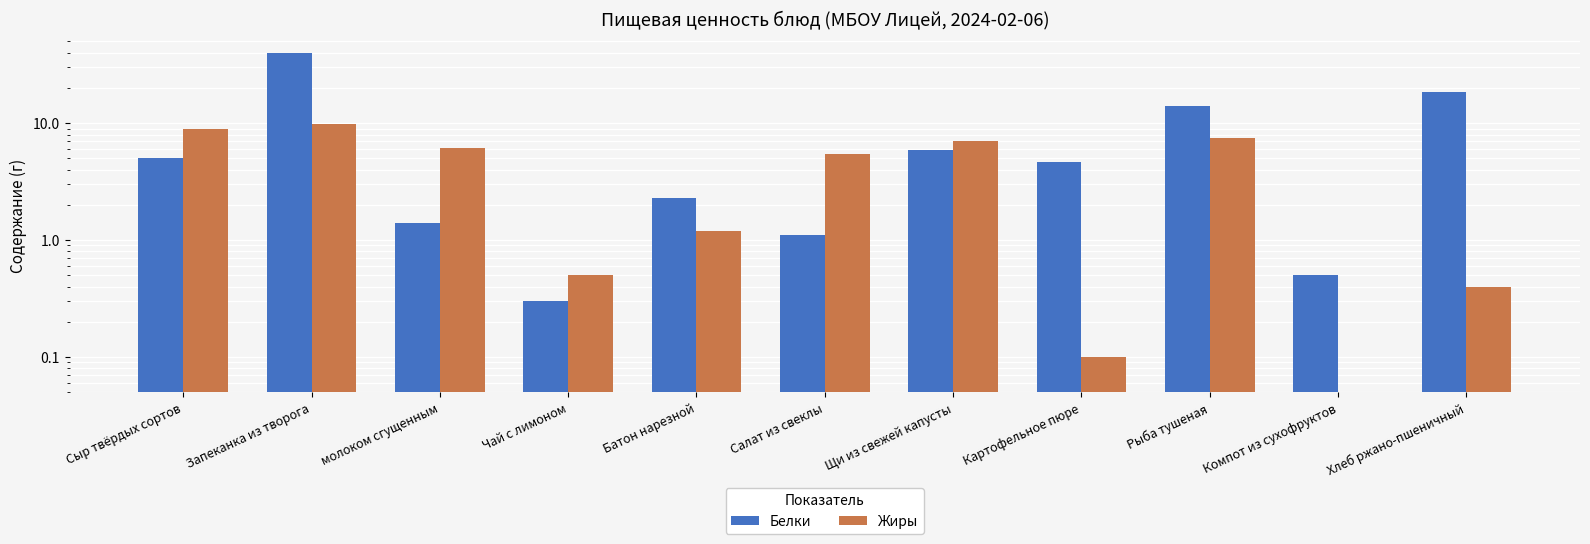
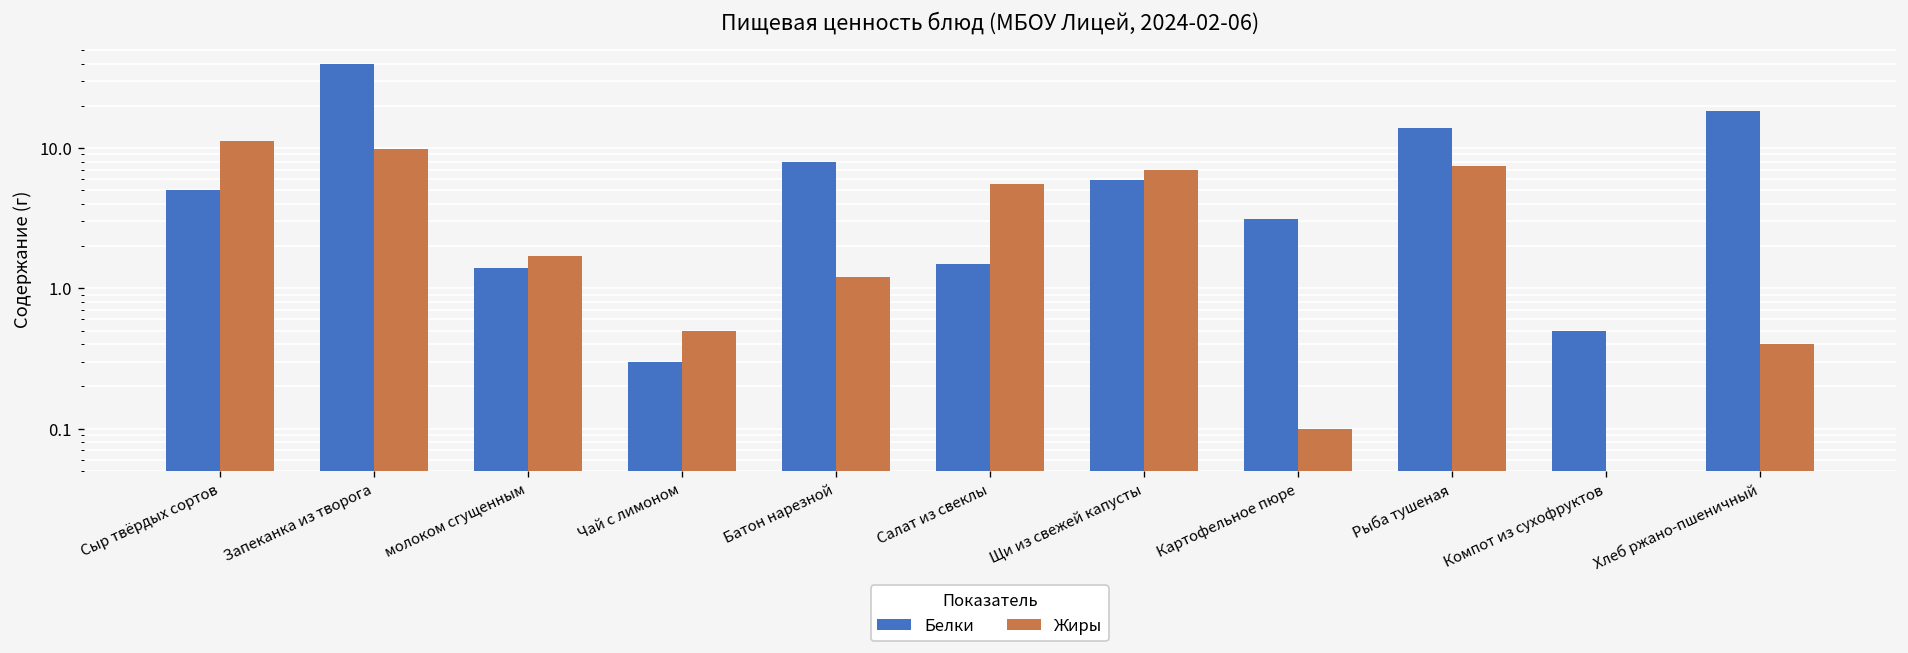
Жиры, Сыр твёрдых сортов: 9 -> 11
Жиры, молоком сгущенным: 6 -> 1.7
Белки, Батон нарезной: 2.3 -> 8
Белки, Салат из свеклы: 1.1 -> 1.5
Белки, Картофельное пюре: 4.7 -> 3.1
